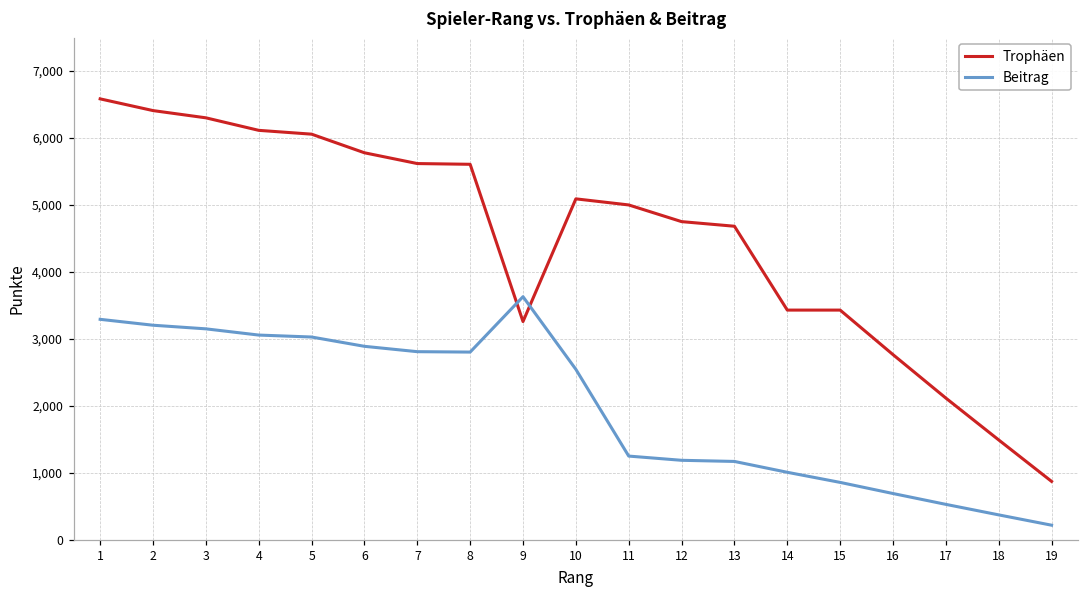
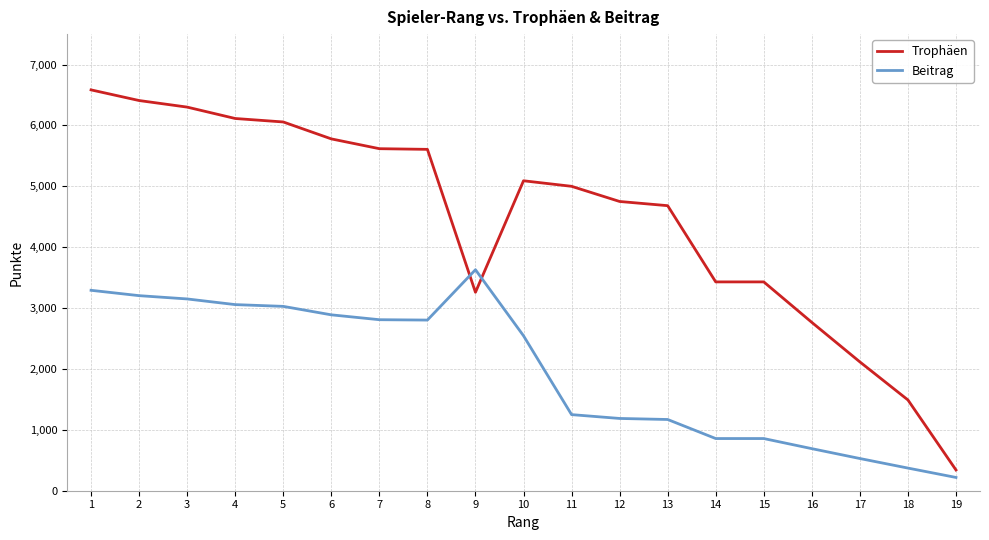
Beitrag, 14: 1,000 -> 900
Trophäen, 19: 900 -> 300
